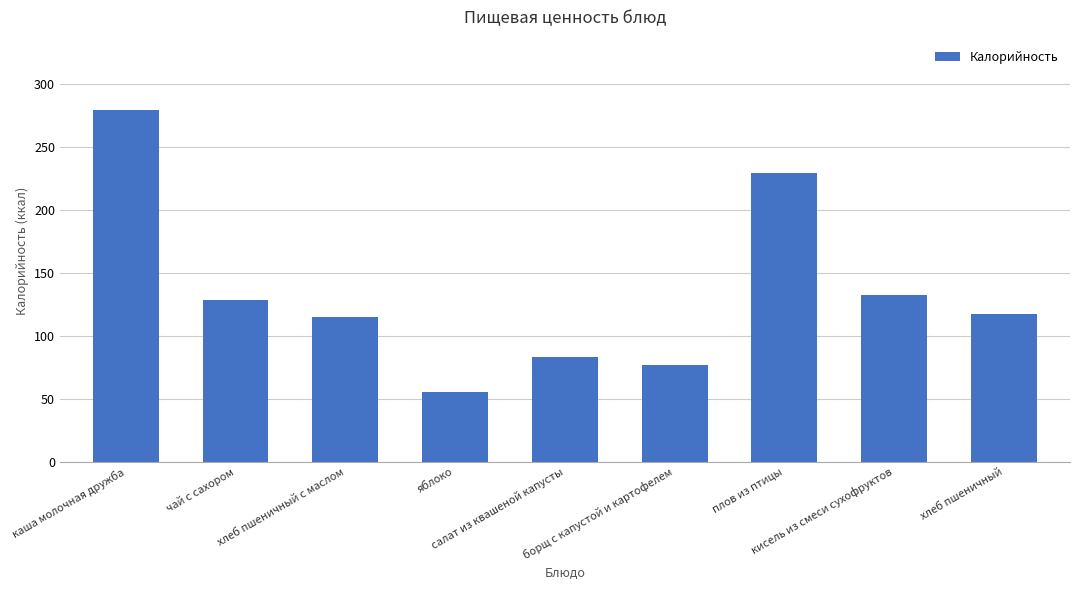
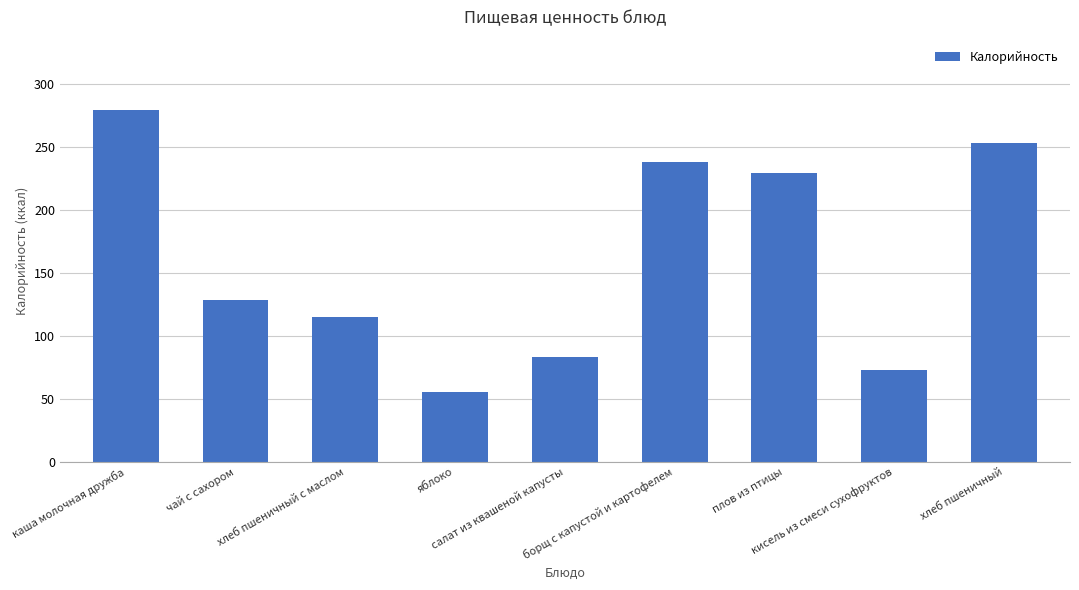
борщ с капустой и картофелем: 77 -> 238
кисель из смеси сухофруктов: 132 -> 73
хлеб пшеничный: 117 -> 253
